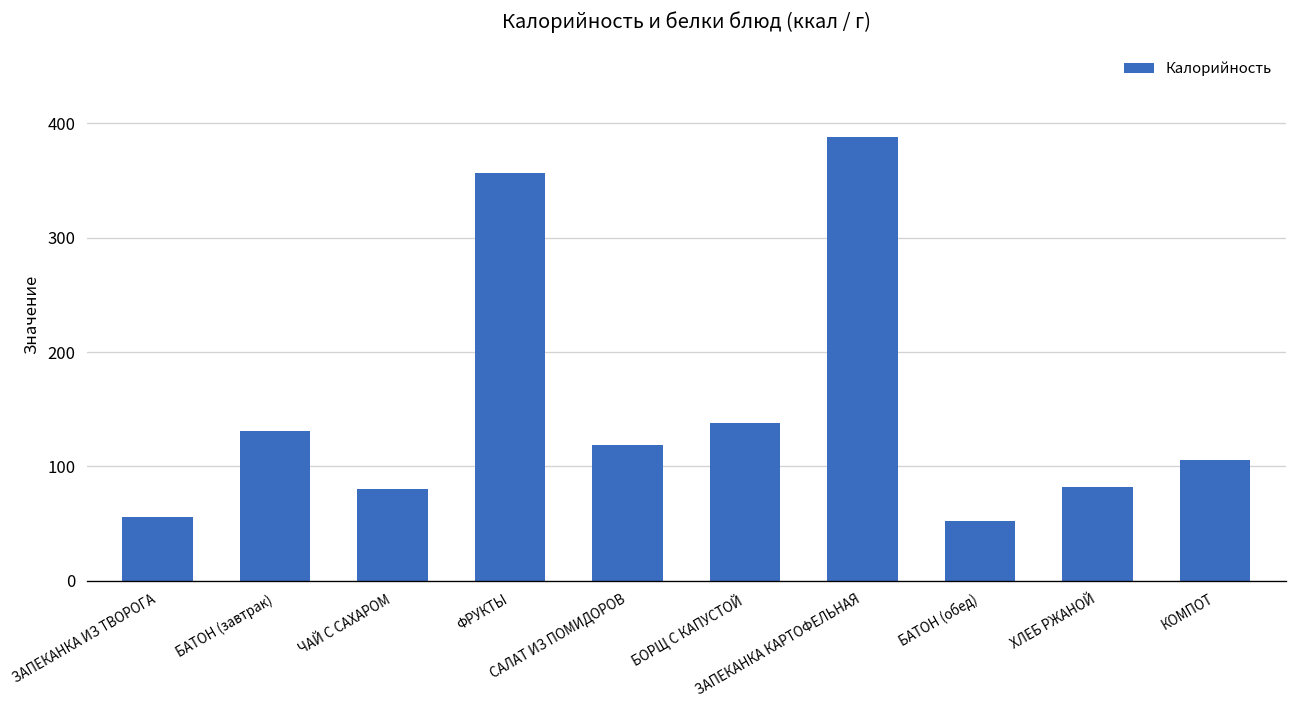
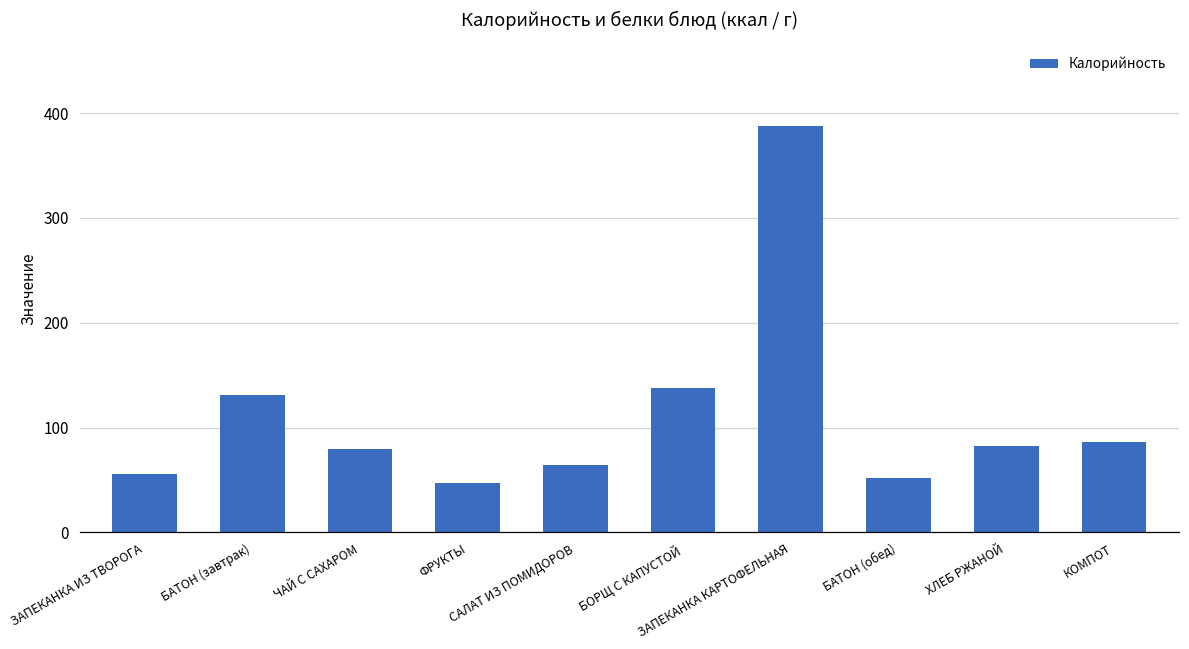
ФРУКТЫ: 360 -> 50
САЛАТ ИЗ ПОМИДОРОВ: 120 -> 60
КОМПОТ: 110 -> 90
